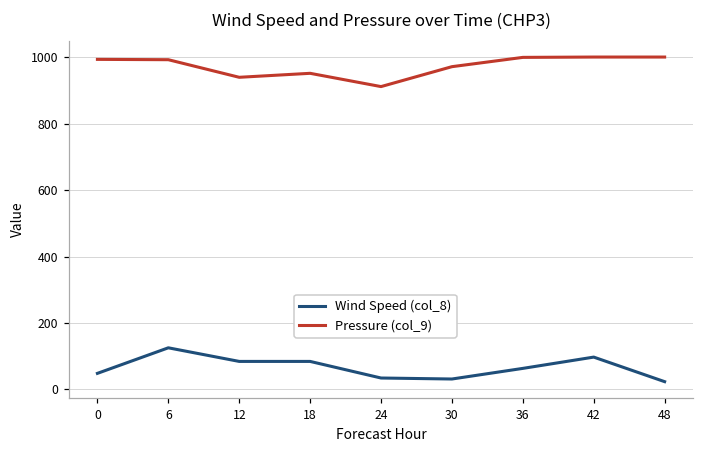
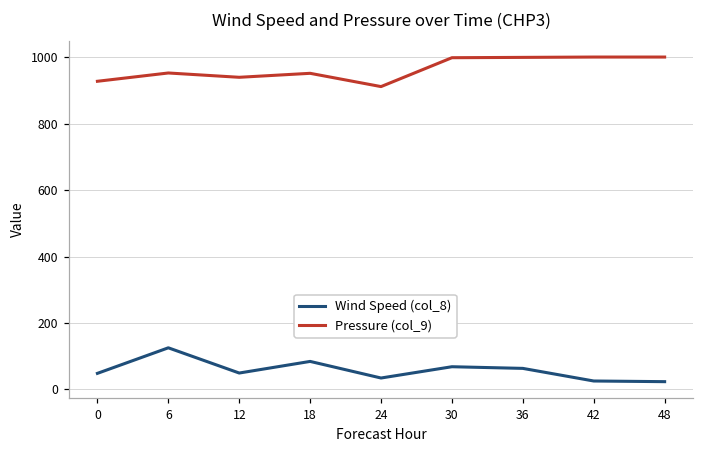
Pressure (col_9), 0: 990 -> 930
Pressure (col_9), 6: 990 -> 950
Wind Speed (col_8), 12: 80 -> 50
Wind Speed (col_8), 30: 30 -> 70
Pressure (col_9), 30: 970 -> 1000
Wind Speed (col_8), 42: 100 -> 30
